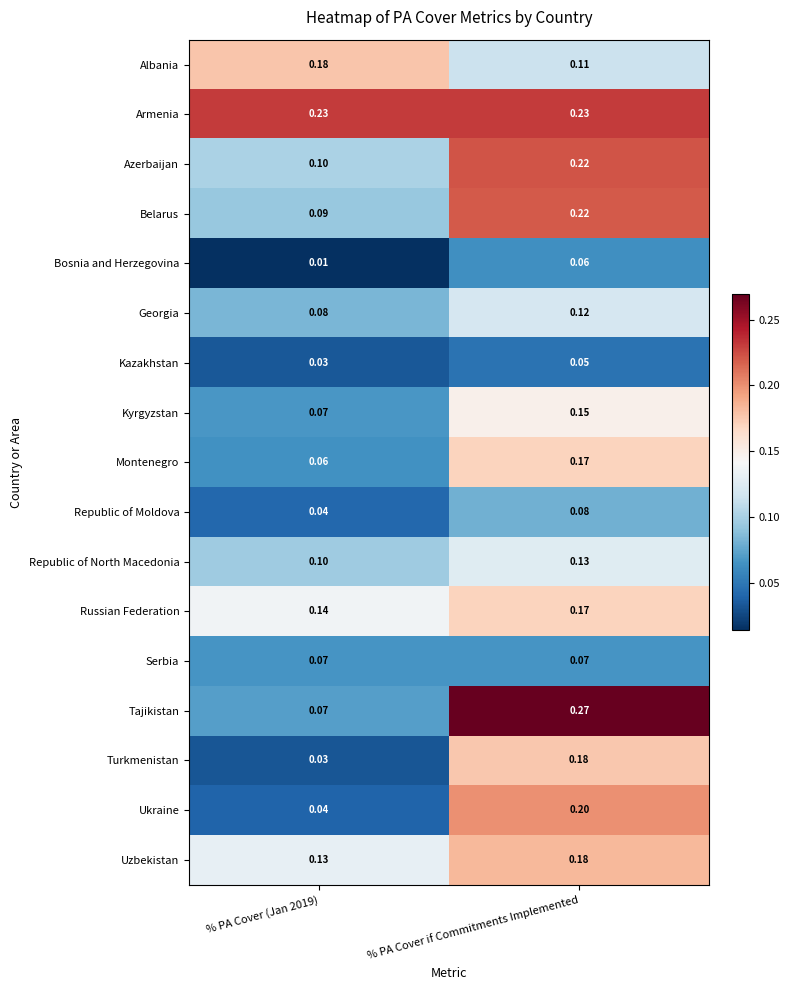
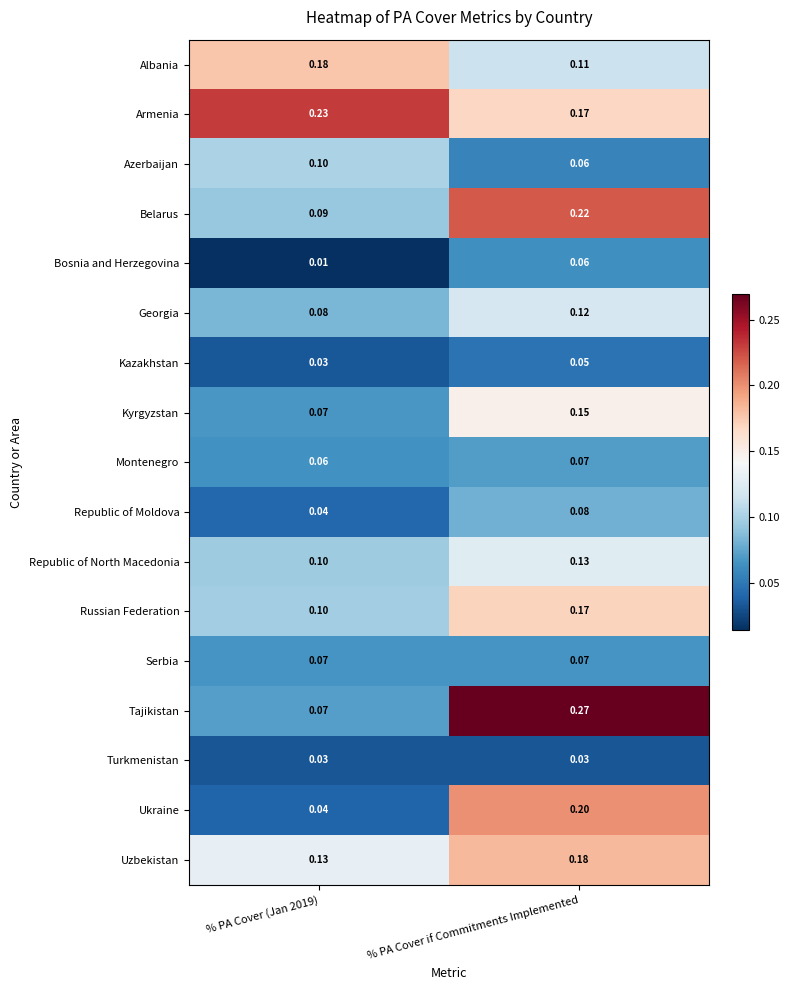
Armenia, % PA Cover if Commitments Implemented: 0.23 -> 0.17
Azerbaijan, % PA Cover if Commitments Implemented: 0.22 -> 0.06
Montenegro, % PA Cover if Commitments Implemented: 0.17 -> 0.07
Russian Federation, % PA Cover (Jan 2019): 0.14 -> 0.10
Turkmenistan, % PA Cover if Commitments Implemented: 0.18 -> 0.03
